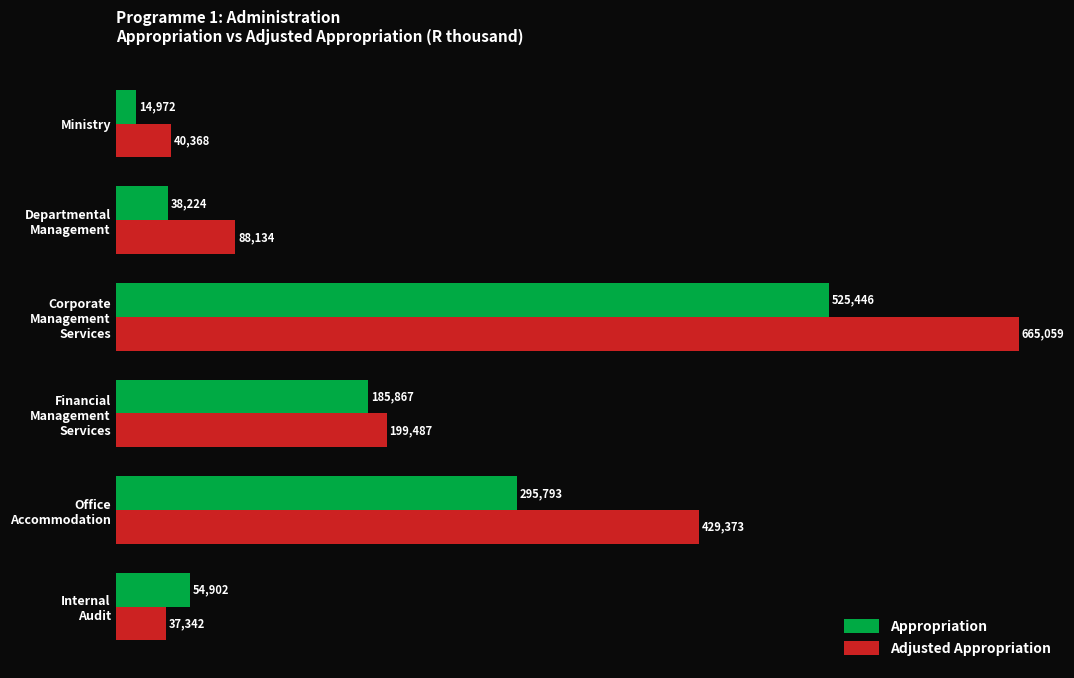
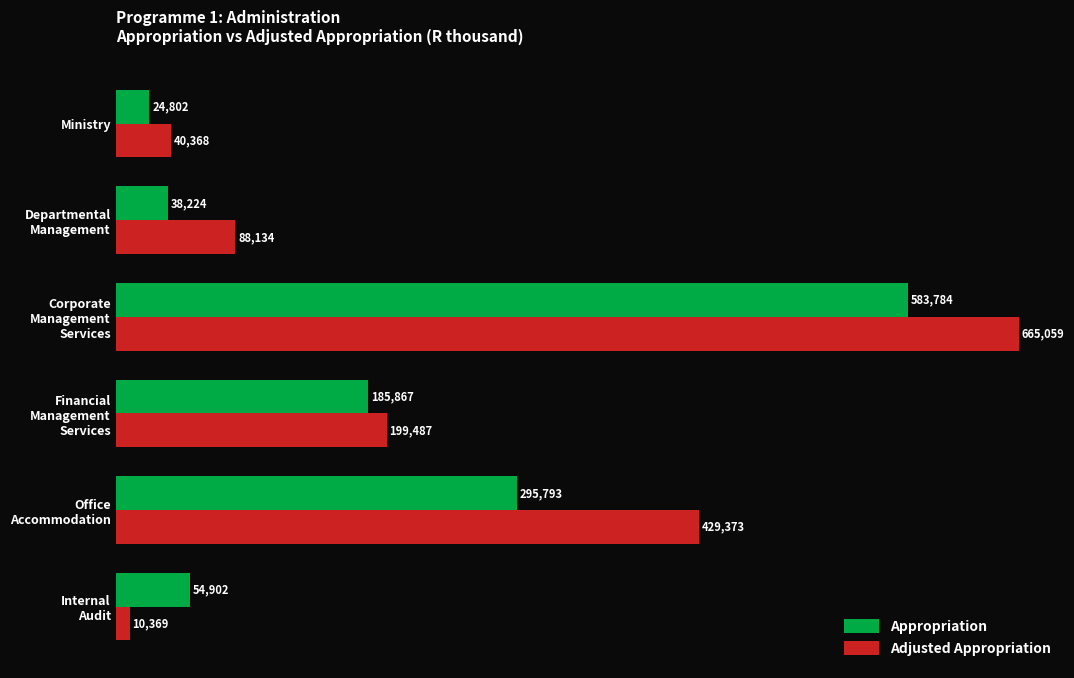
Appropriation, Ministry: 14,972 -> 24,802
Appropriation, Corporate Management Services: 525,446 -> 583,784
Adjusted Appropriation, Internal Audit: 37,342 -> 10,369
